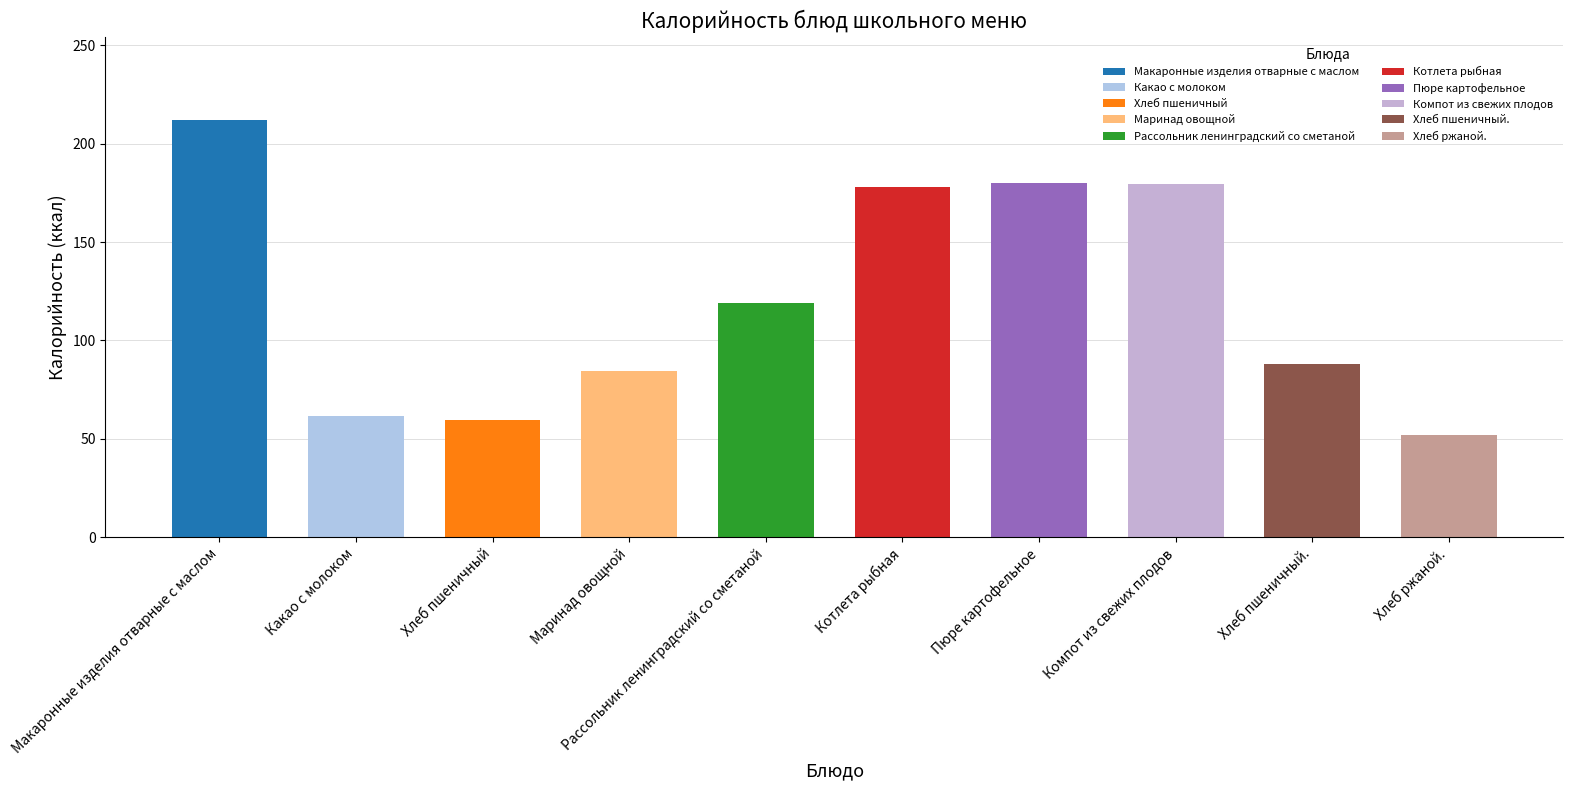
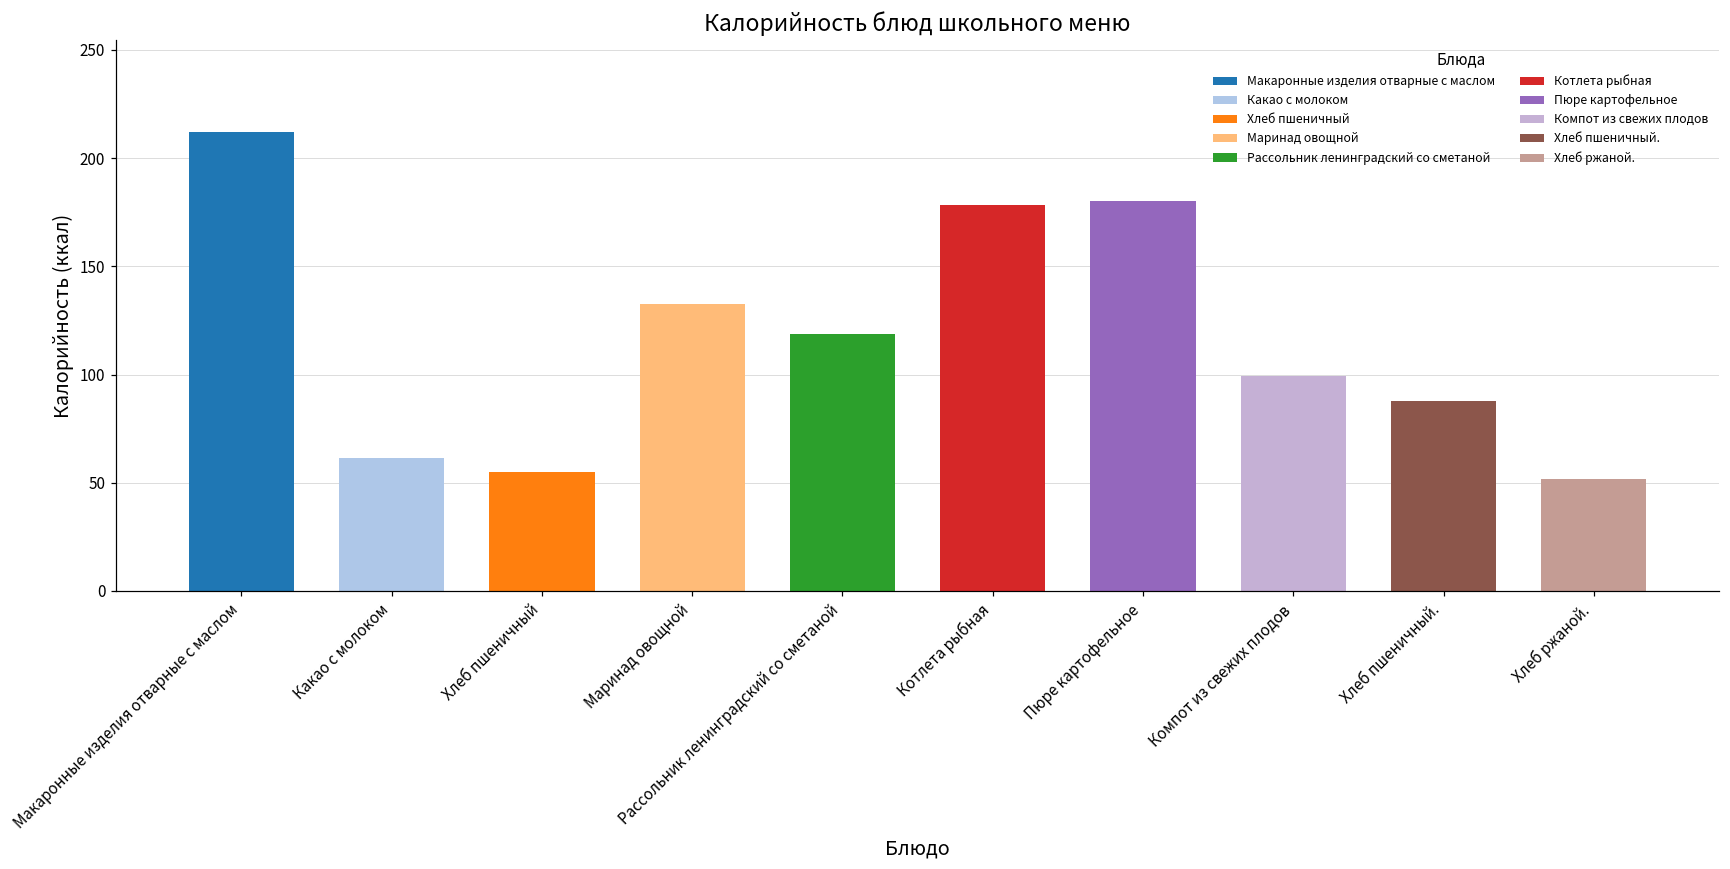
Хлеб пшеничный: 60 -> 55
Маринад овощной: 85 -> 132
Компот из свежих плодов: 179 -> 99
